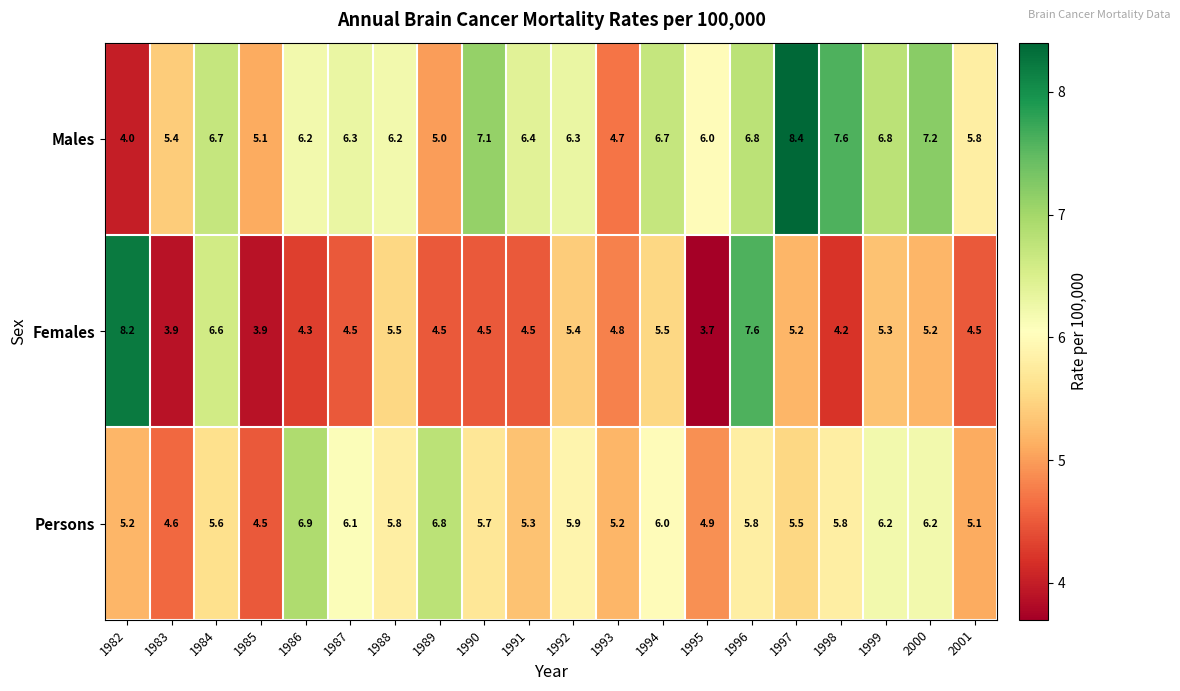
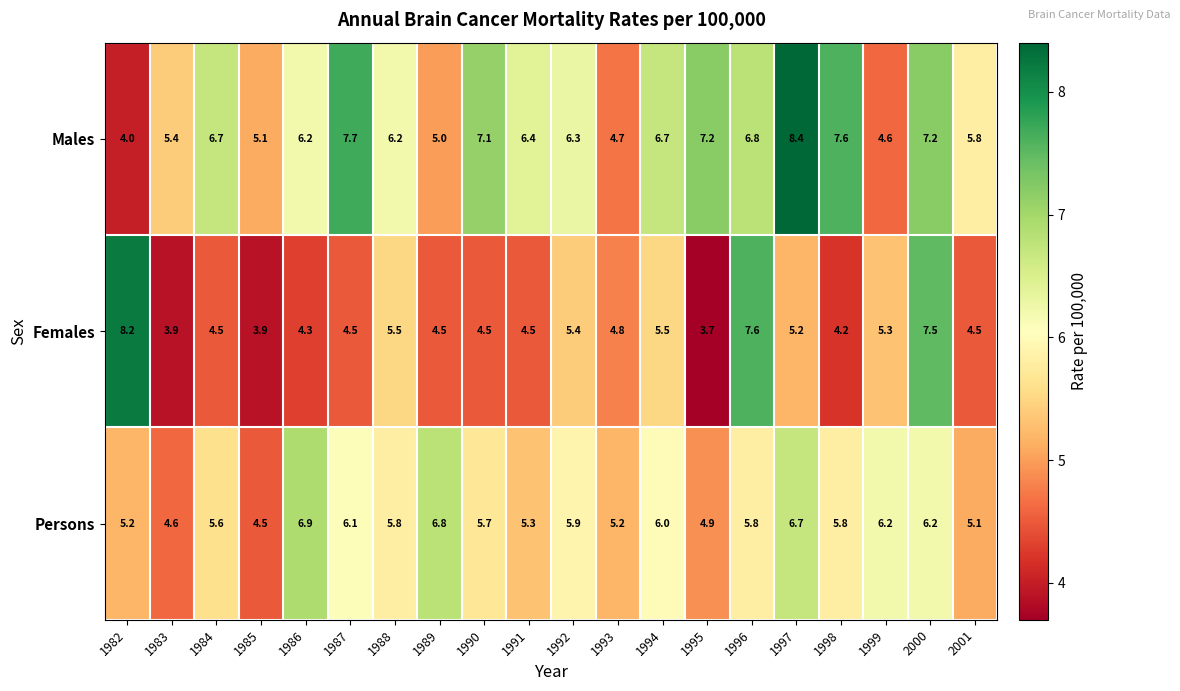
Males, 1987: 6.3 -> 7.7
Males, 1995: 6.0 -> 7.2
Males, 1999: 6.8 -> 4.6
Females, 1984: 6.6 -> 4.5
Females, 2000: 5.2 -> 7.5
Persons, 1997: 5.5 -> 6.7
